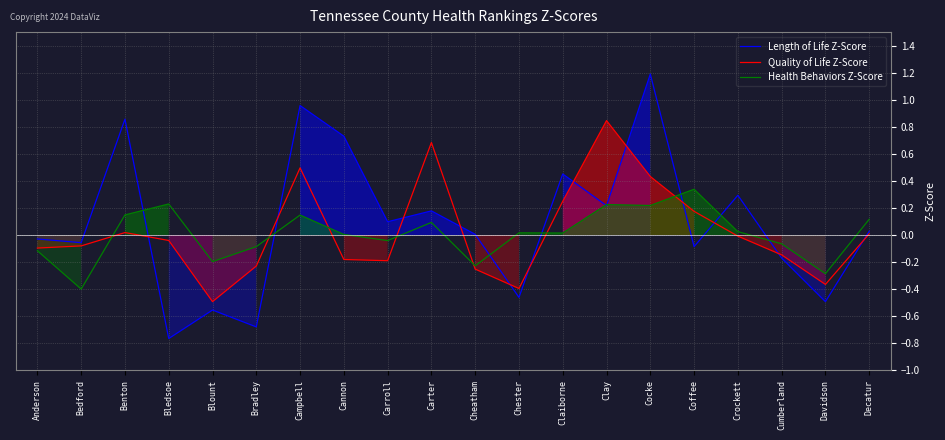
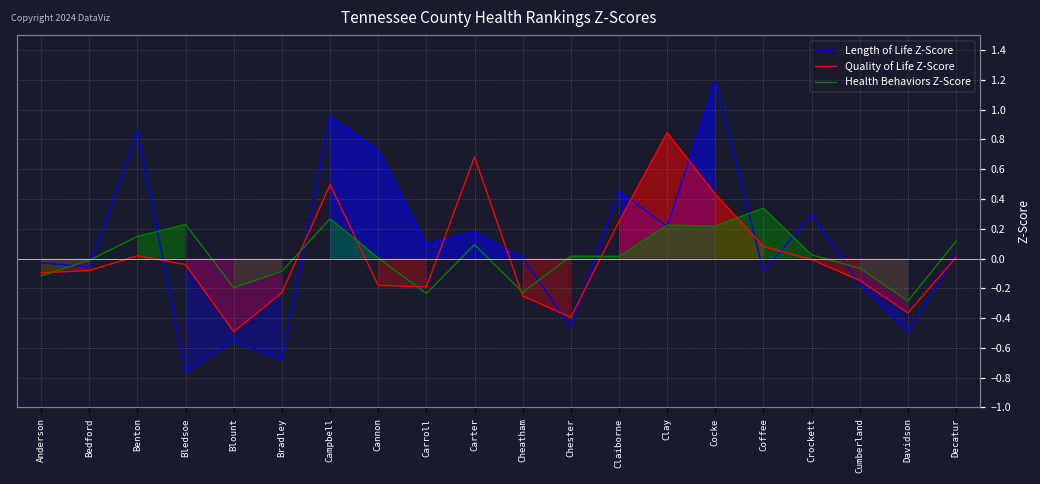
Health Behaviors Z-Score, Bedford: -0.40 -> -0.01
Health Behaviors Z-Score, Campbell: 0.15 -> 0.27
Health Behaviors Z-Score, Carroll: -0.04 -> -0.24
Quality of Life Z-Score, Coffee: 0.17 -> 0.08
